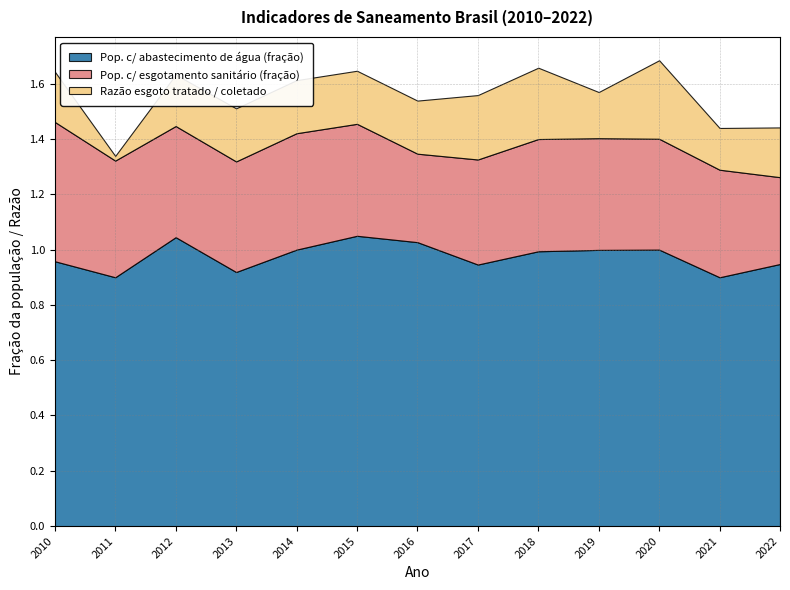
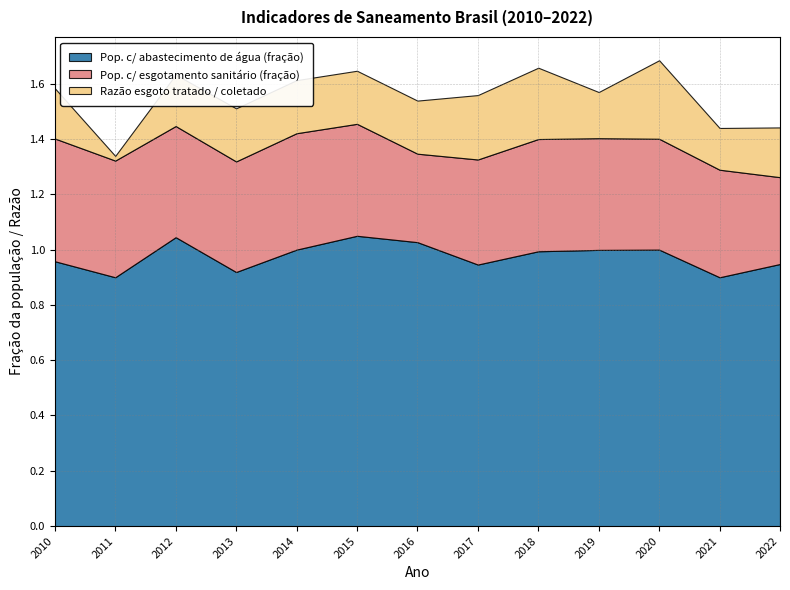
Pop. c/ esgotamento sanitário (fração), 2010: 0.50 -> 0.44
